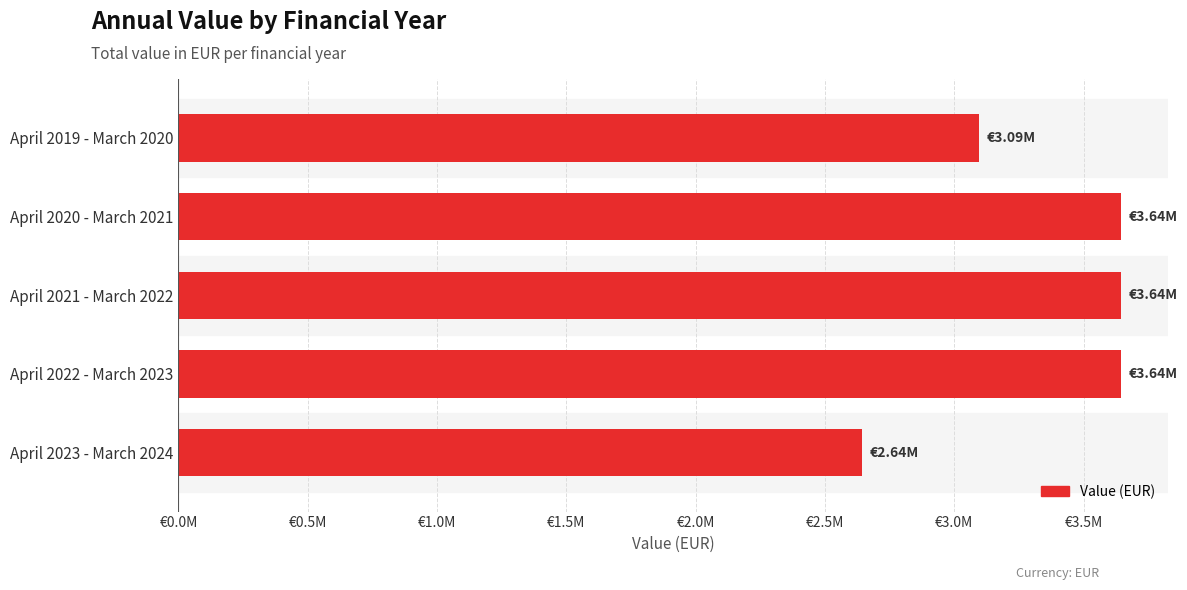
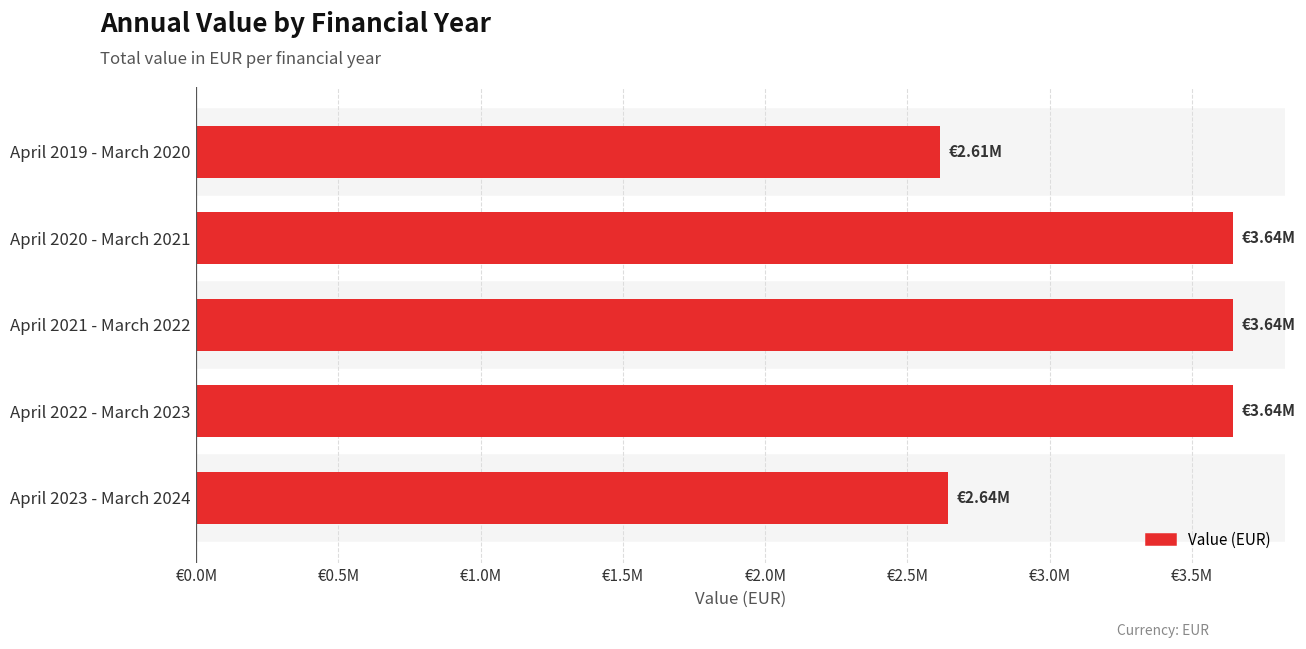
April 2019 - March 2020: €3.09M -> €2.61M
